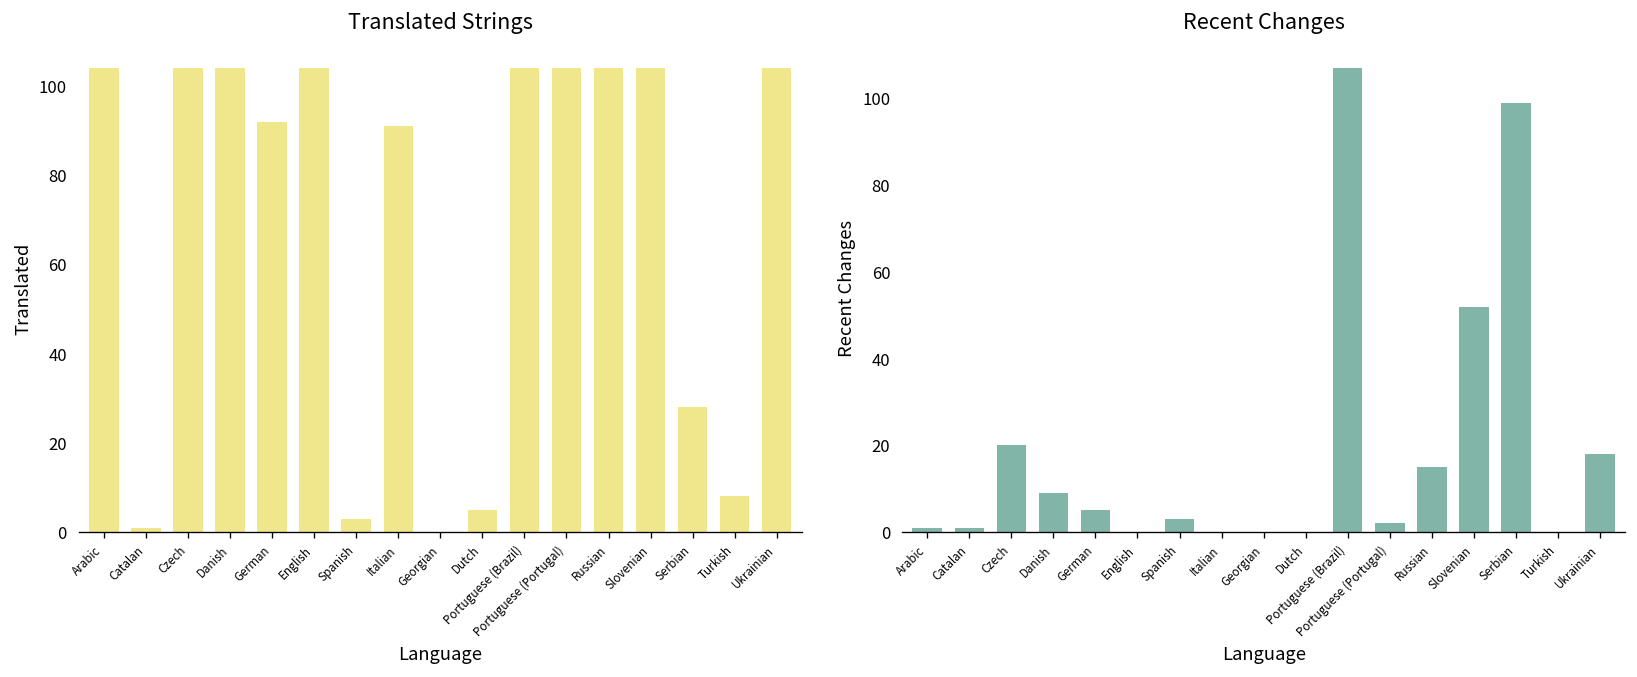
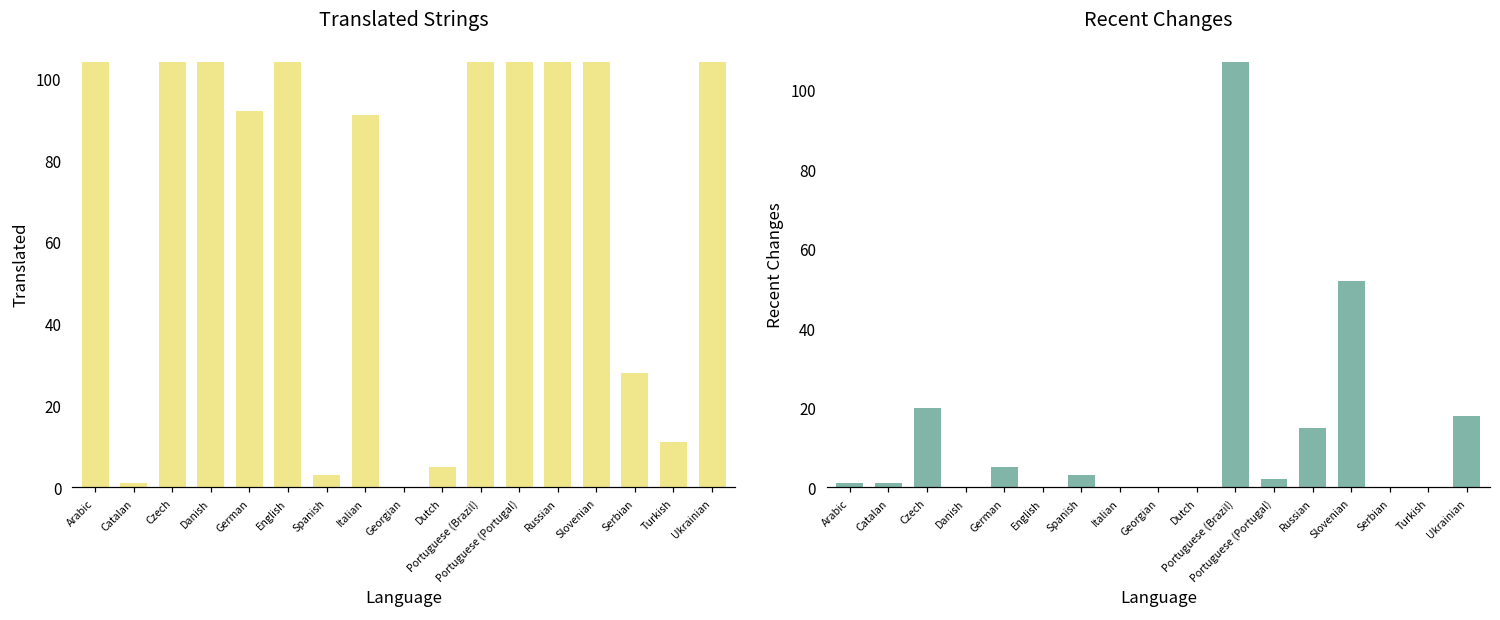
Translated Strings, Turkish: 8 -> 11
Recent Changes, Danish: 9 -> 0
Recent Changes, Serbian: 99 -> 0
